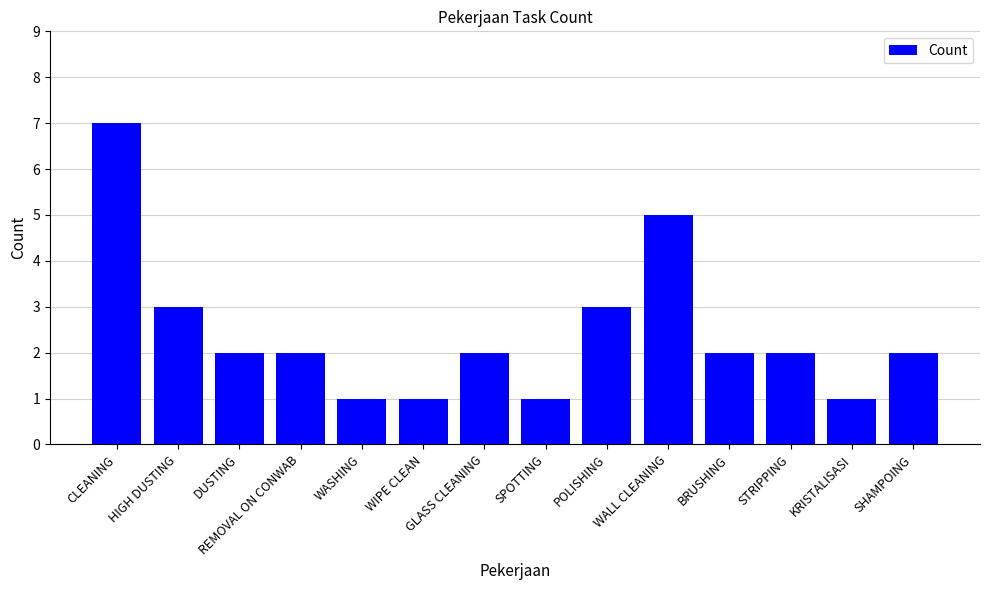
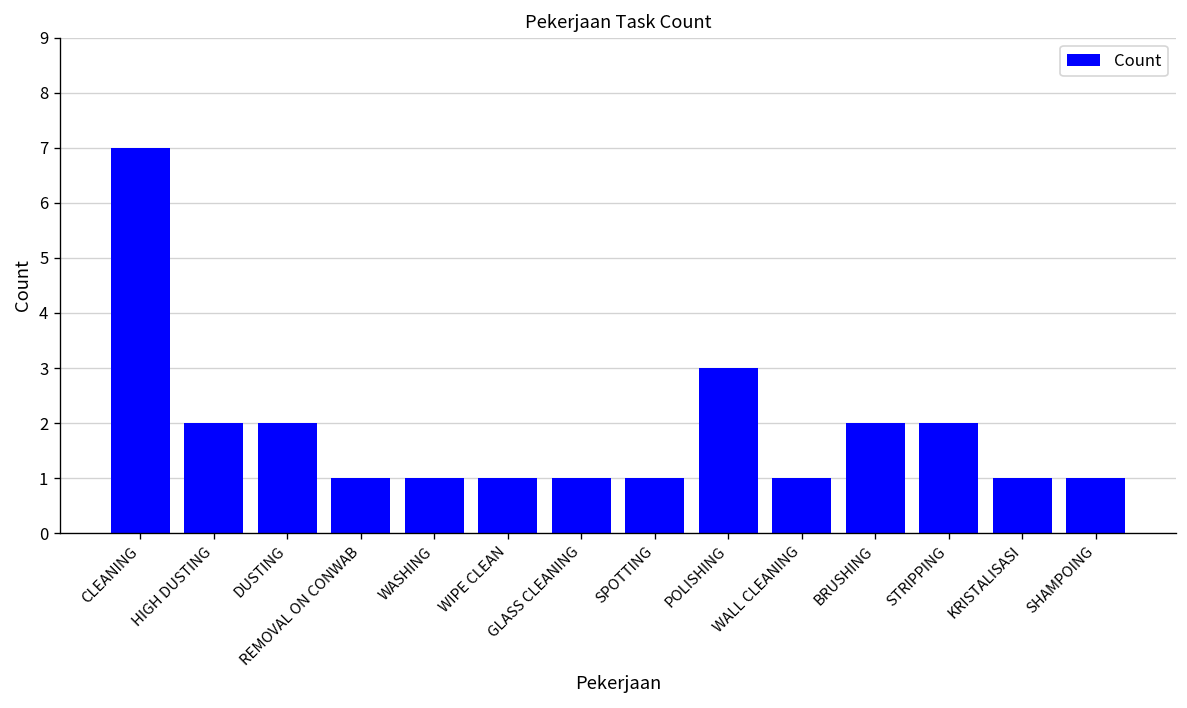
HIGH DUSTING: 3 -> 2
REMOVAL ON CONWAB: 2 -> 1
GLASS CLEANING: 2 -> 1
WALL CLEANING: 5 -> 1
SHAMPOING: 2 -> 1
